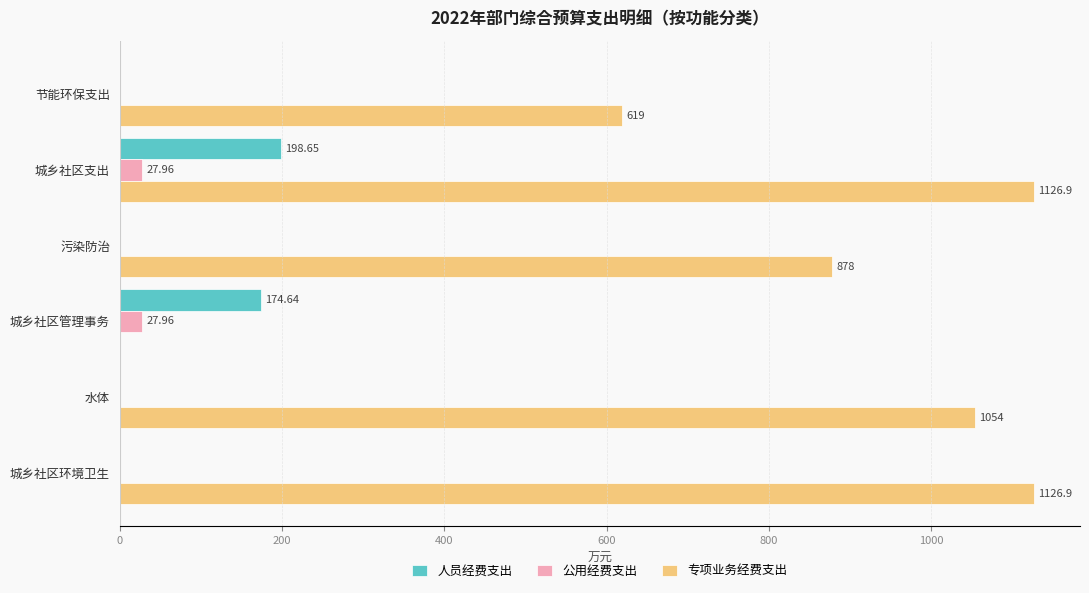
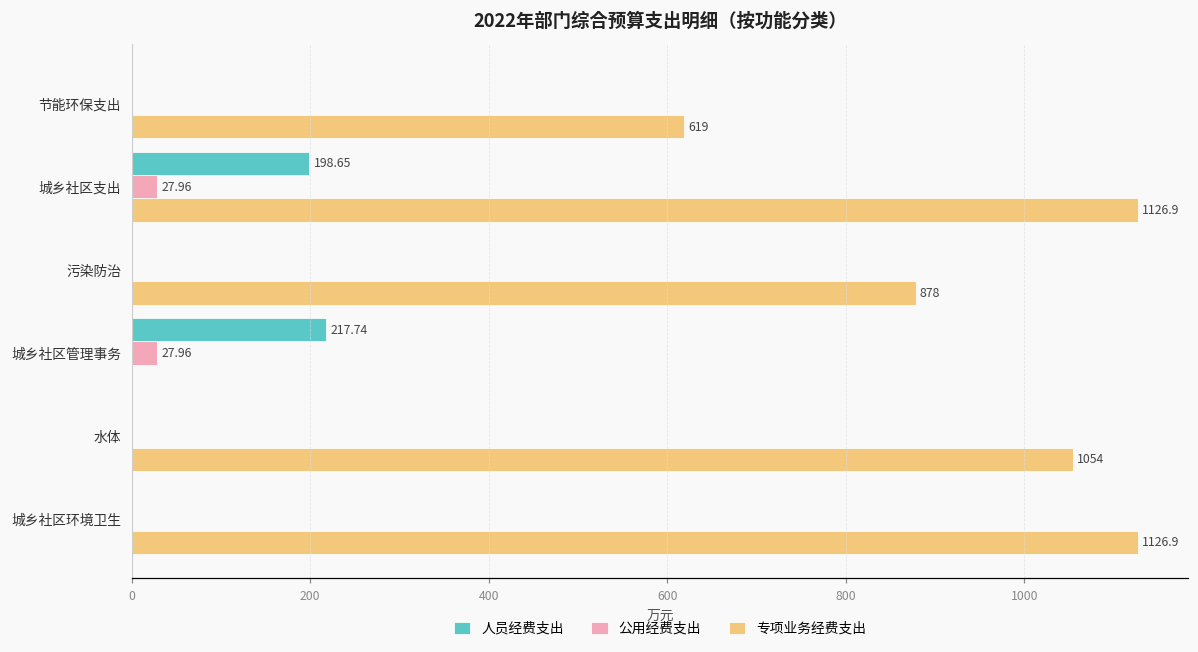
人员经费支出, 城乡社区管理事务: 174.64 -> 217.74
